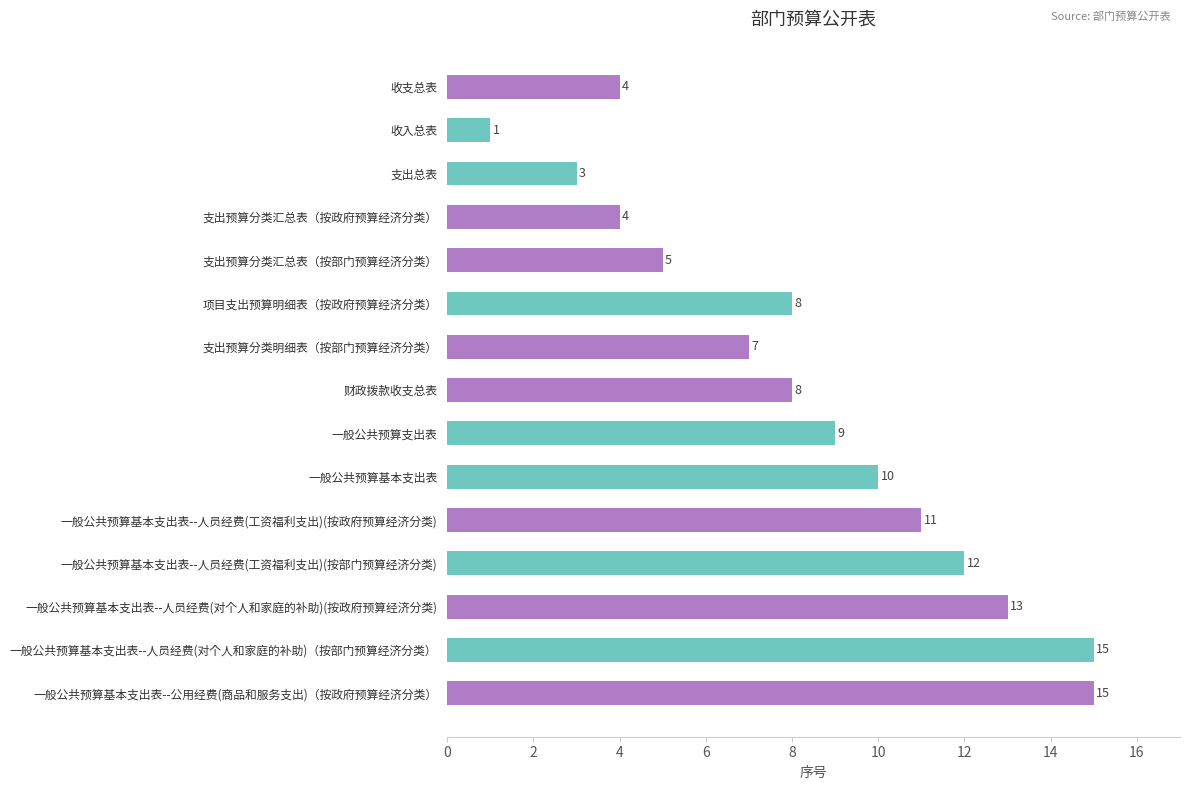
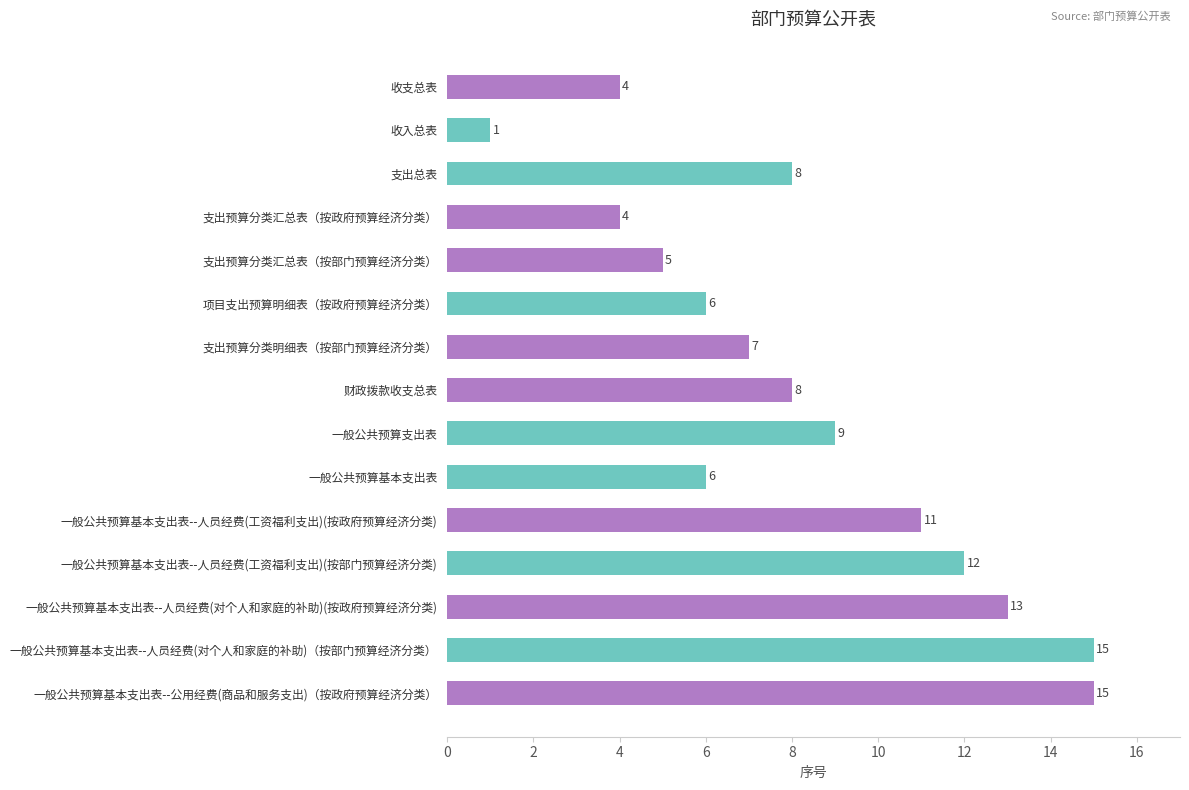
支出总表: 3 -> 8
项目支出预算明细表（按政府预算经济分类）: 8 -> 6
一般公共预算基本支出表: 10 -> 6
